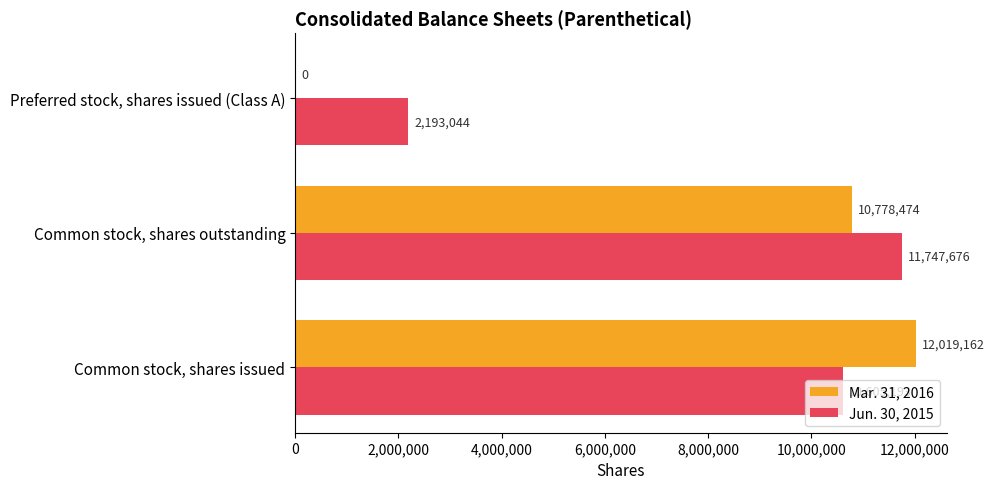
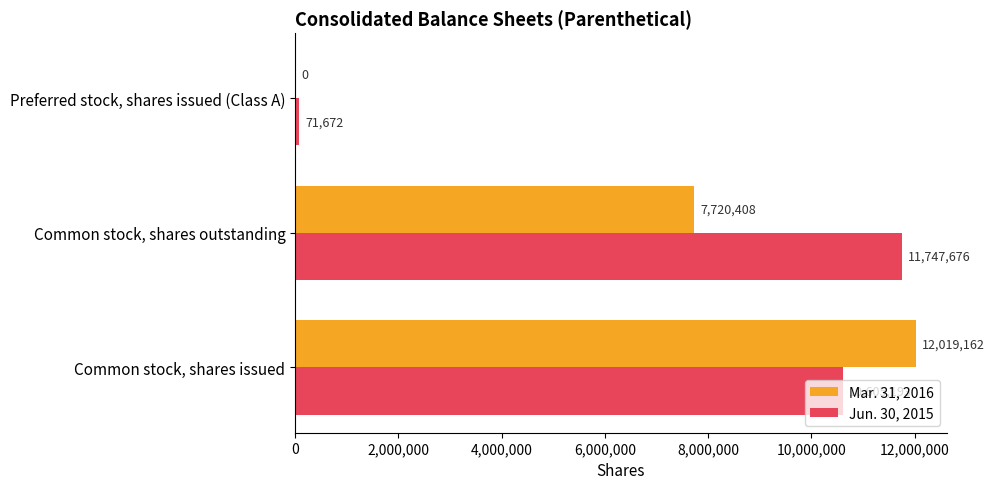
Jun. 30, 2015, Preferred stock, shares issued (Class A): 2,193,044 -> 71,672
Mar. 31, 2016, Common stock, shares outstanding: 10,778,474 -> 7,720,408
